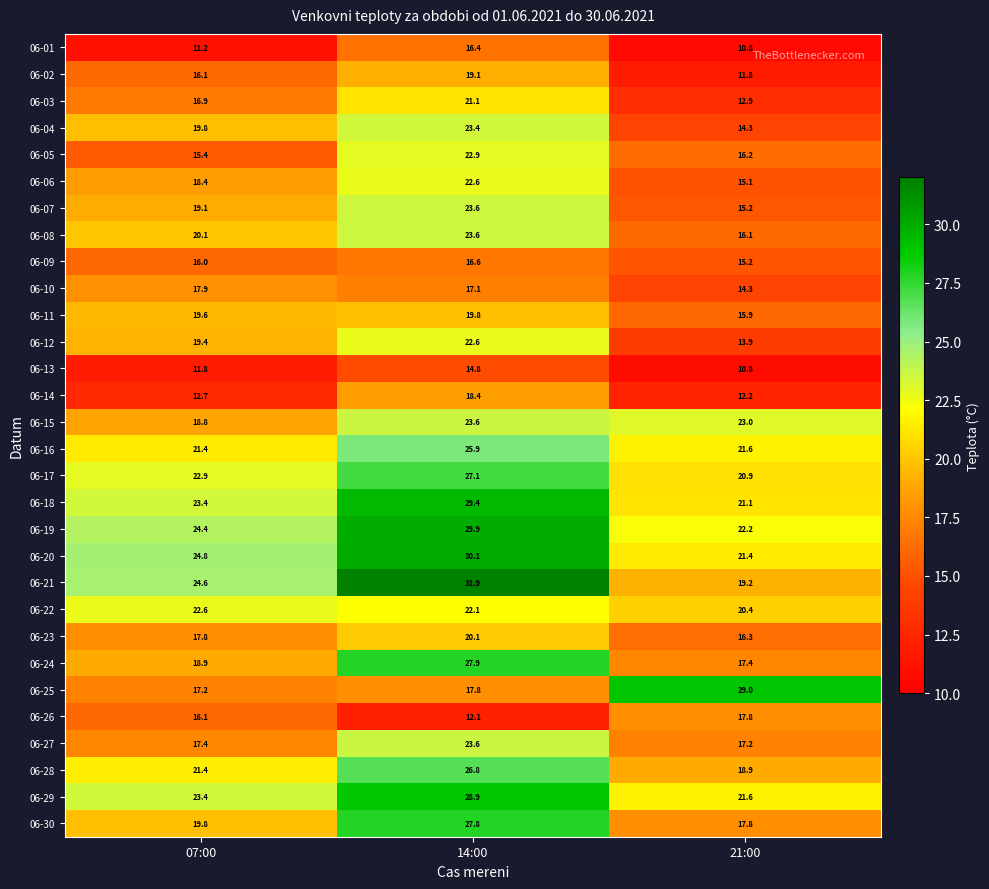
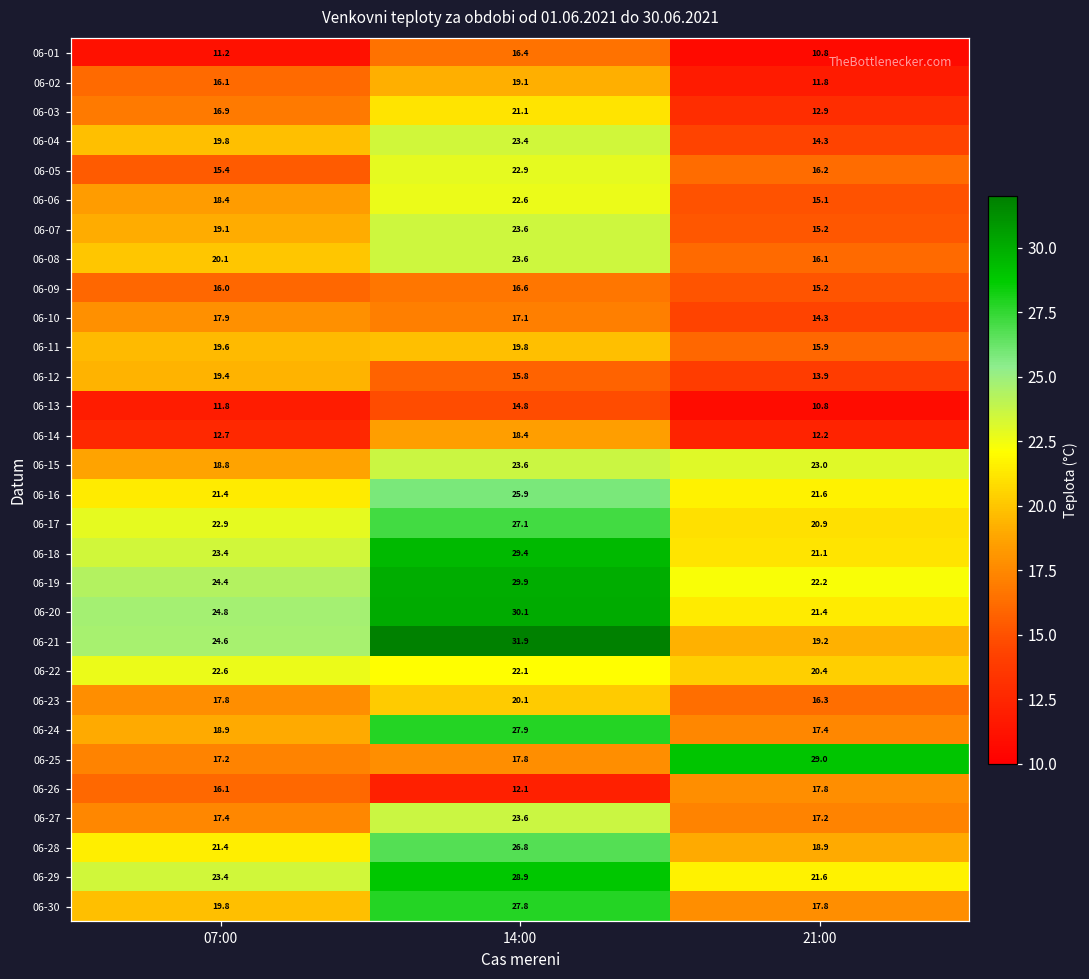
06-12, 14:00: 22.6 -> 15.8
